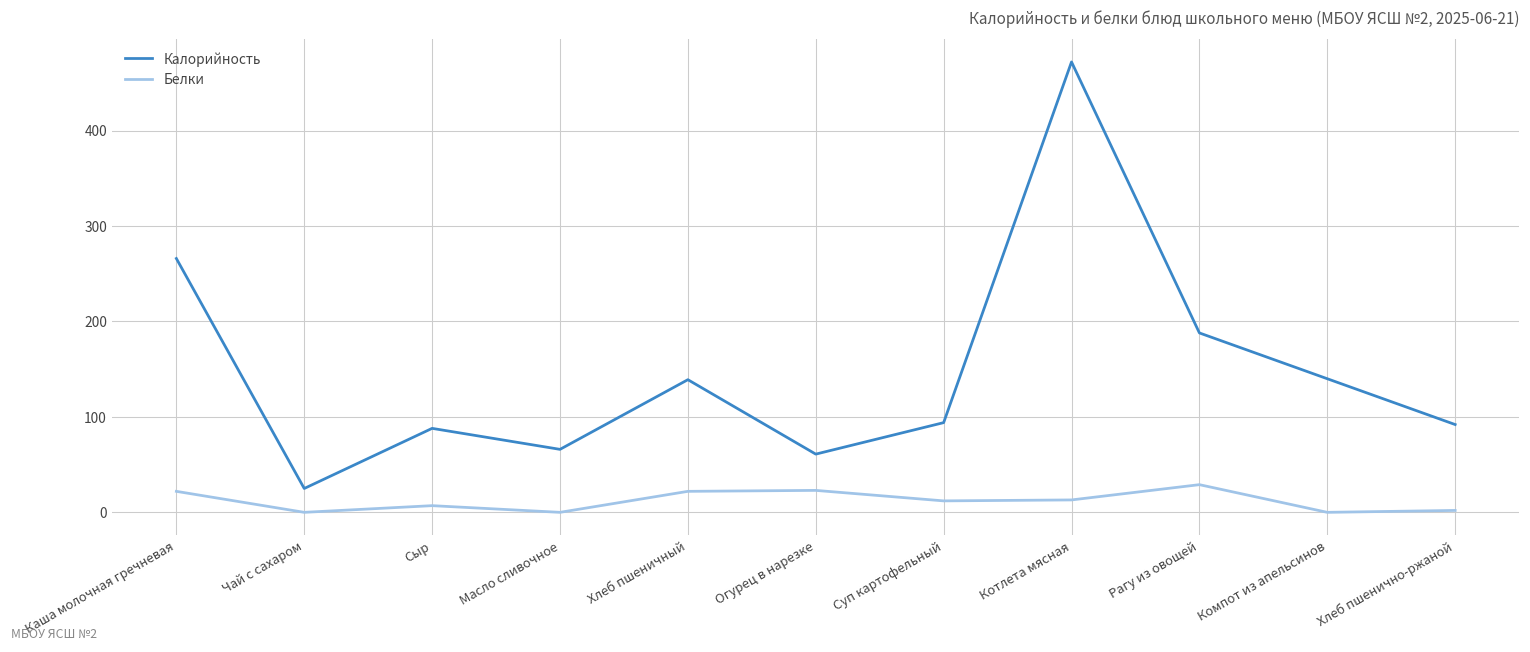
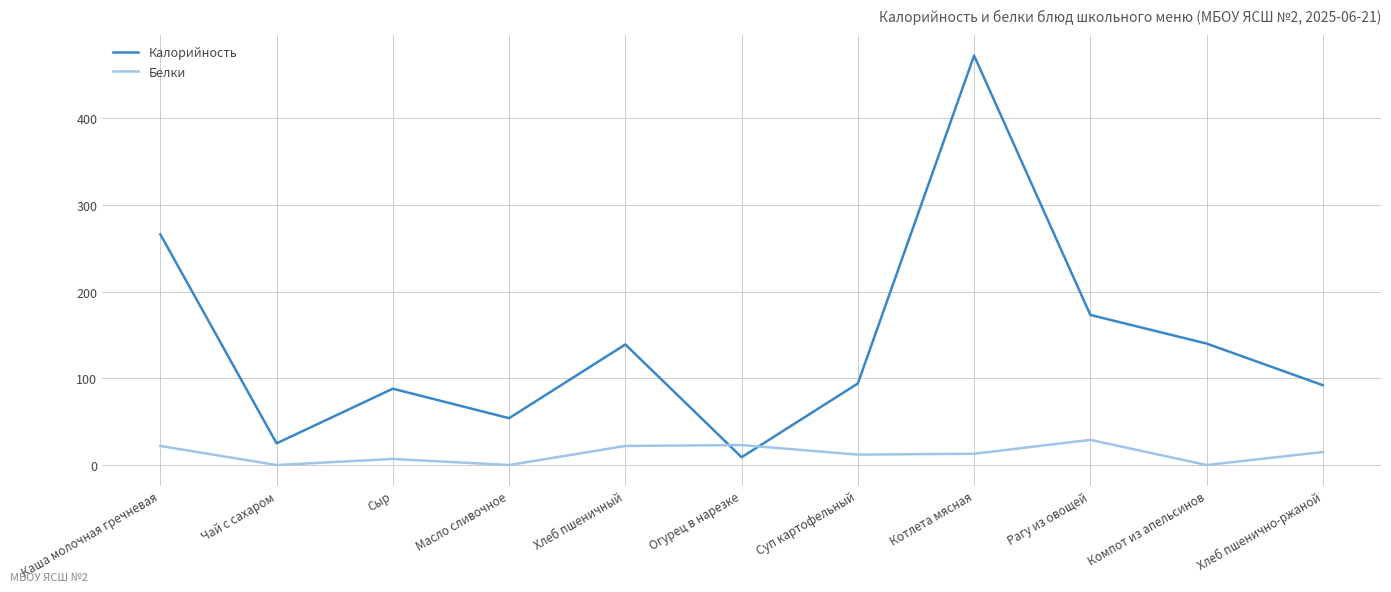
Калорийность, Масло сливочное: 70 -> 50
Калорийность, Огурец в нарезке: 60 -> 10
Калорийность, Рагу из овощей: 190 -> 170
Белки, Хлеб пшенично-ржаной: 0 -> 20
